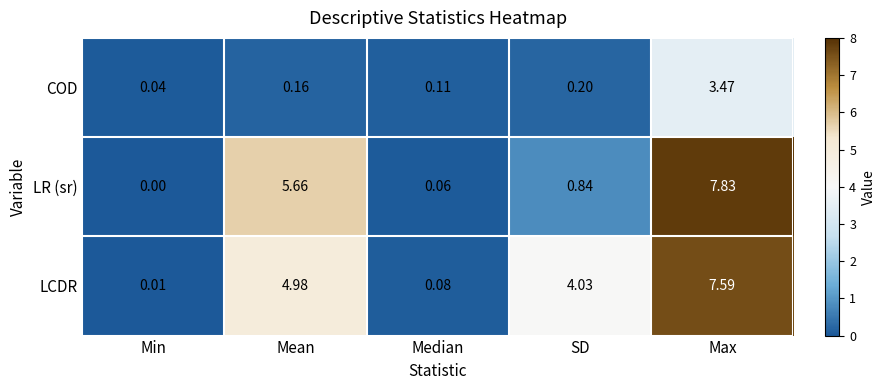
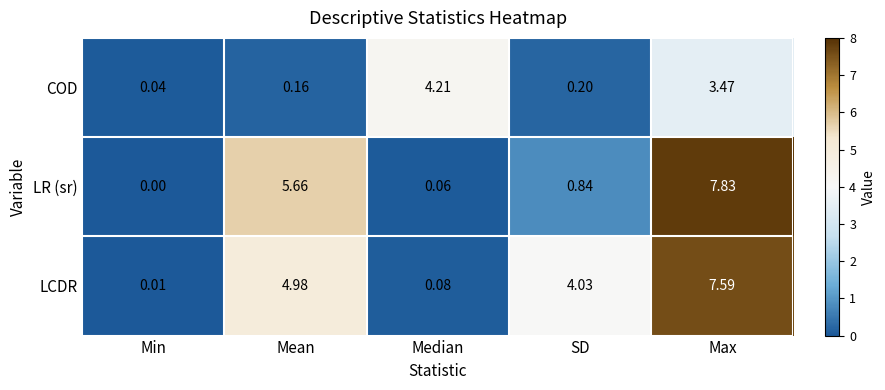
COD, Median: 0.11 -> 4.21
